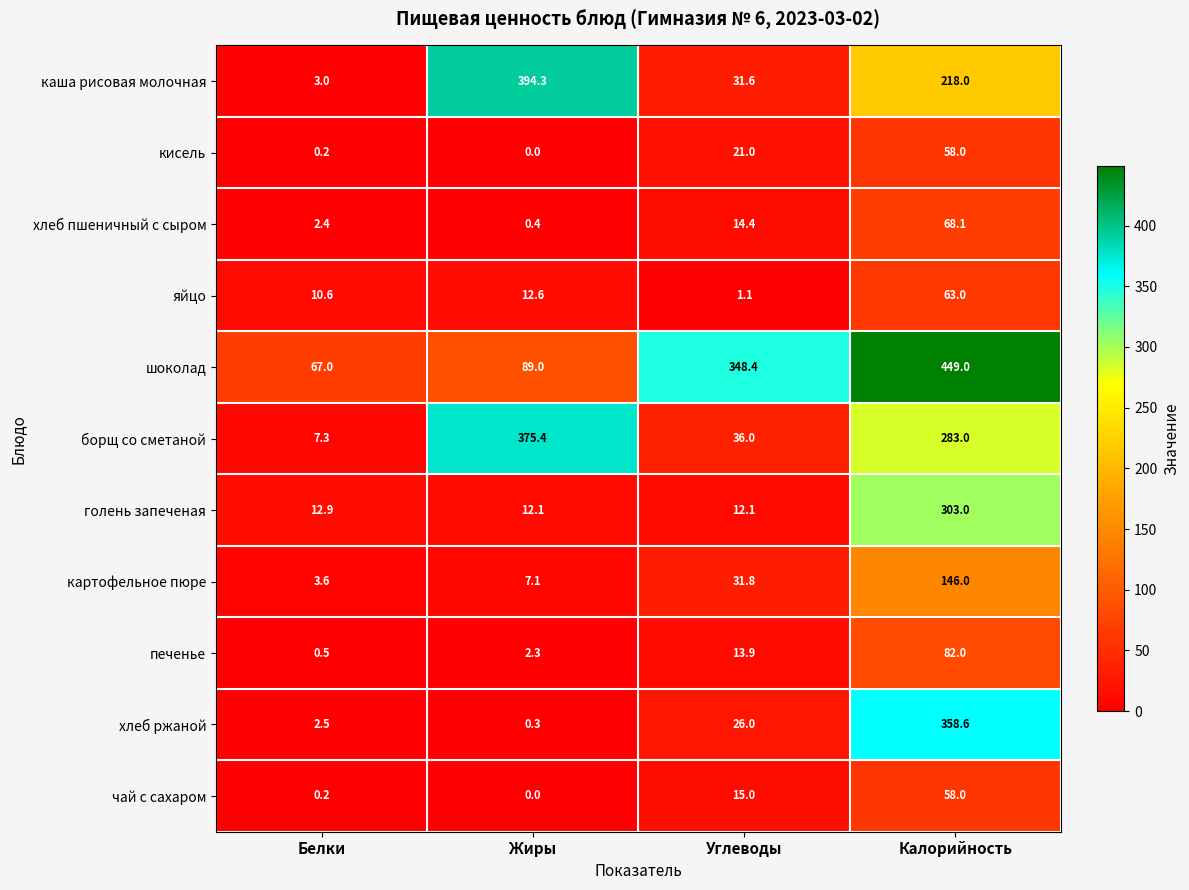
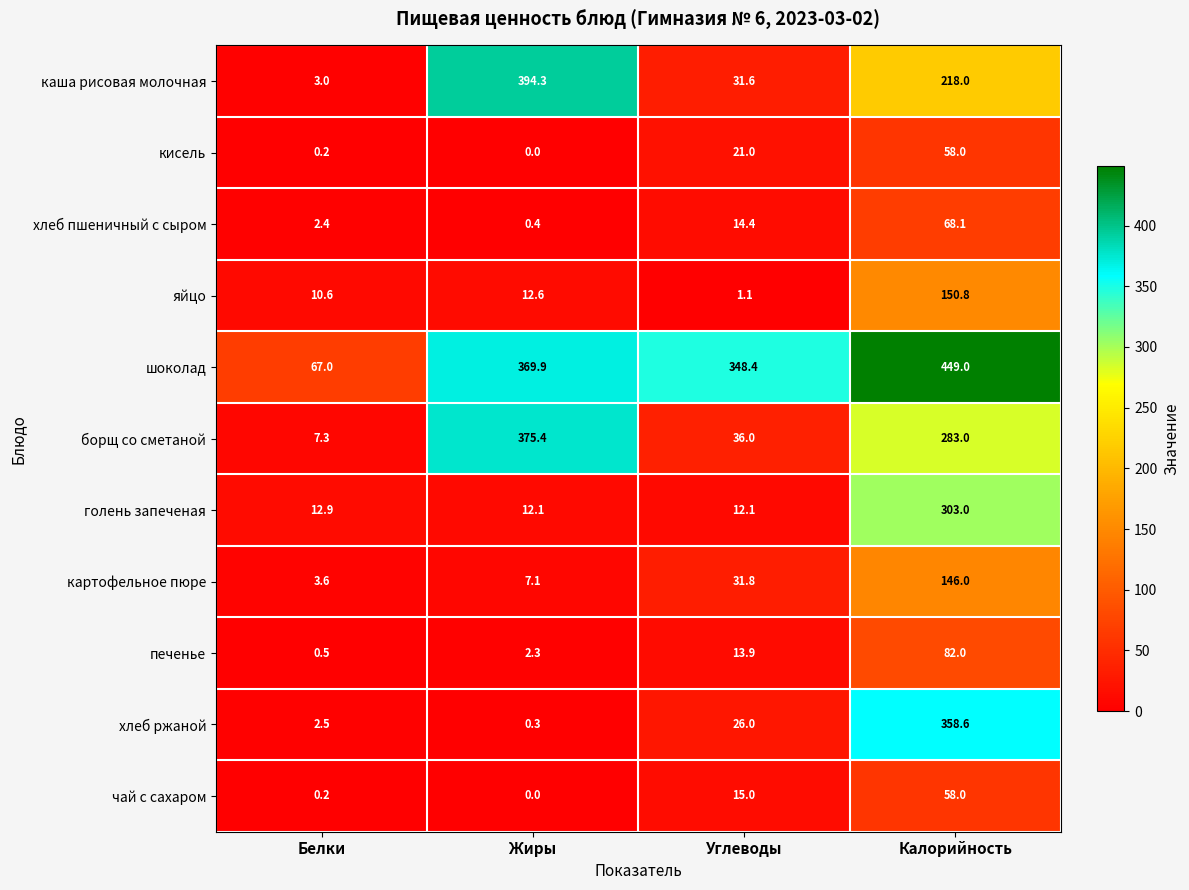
яйцо, Калорийность: 63.0 -> 150.8
шоколад, Жиры: 89.0 -> 369.9
